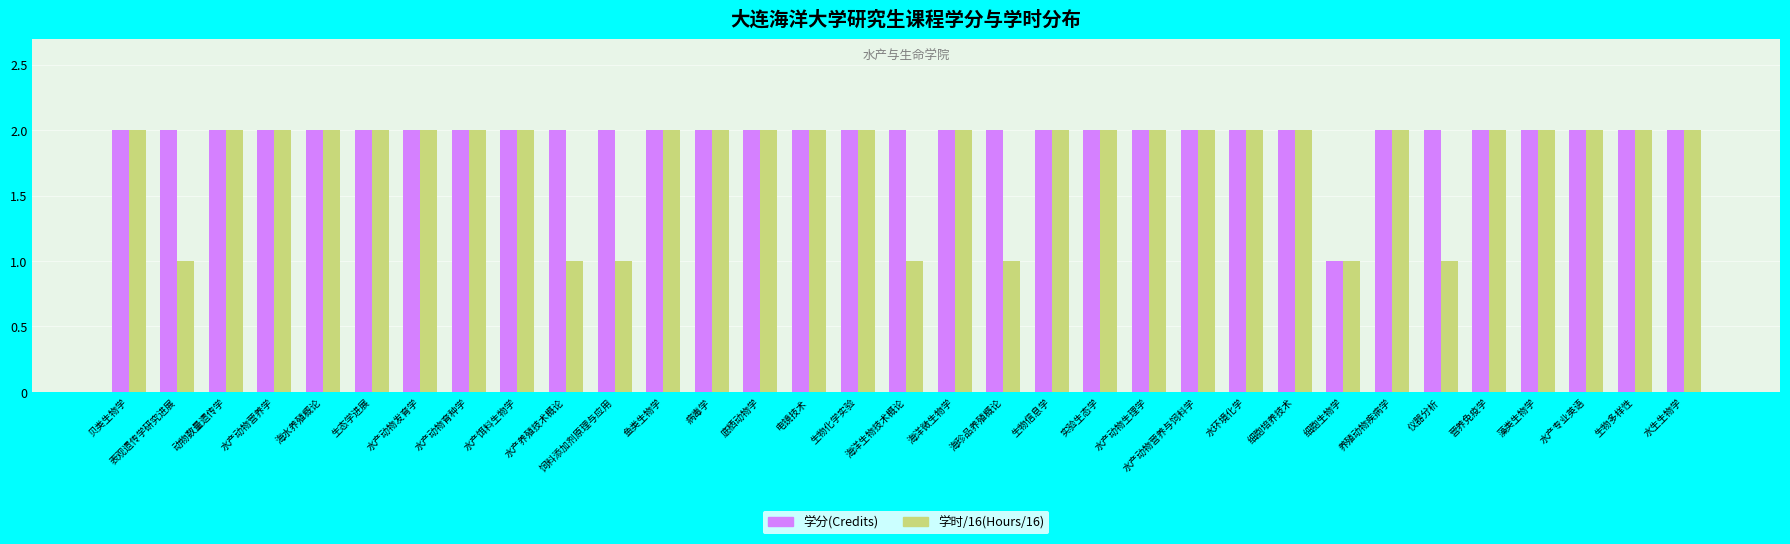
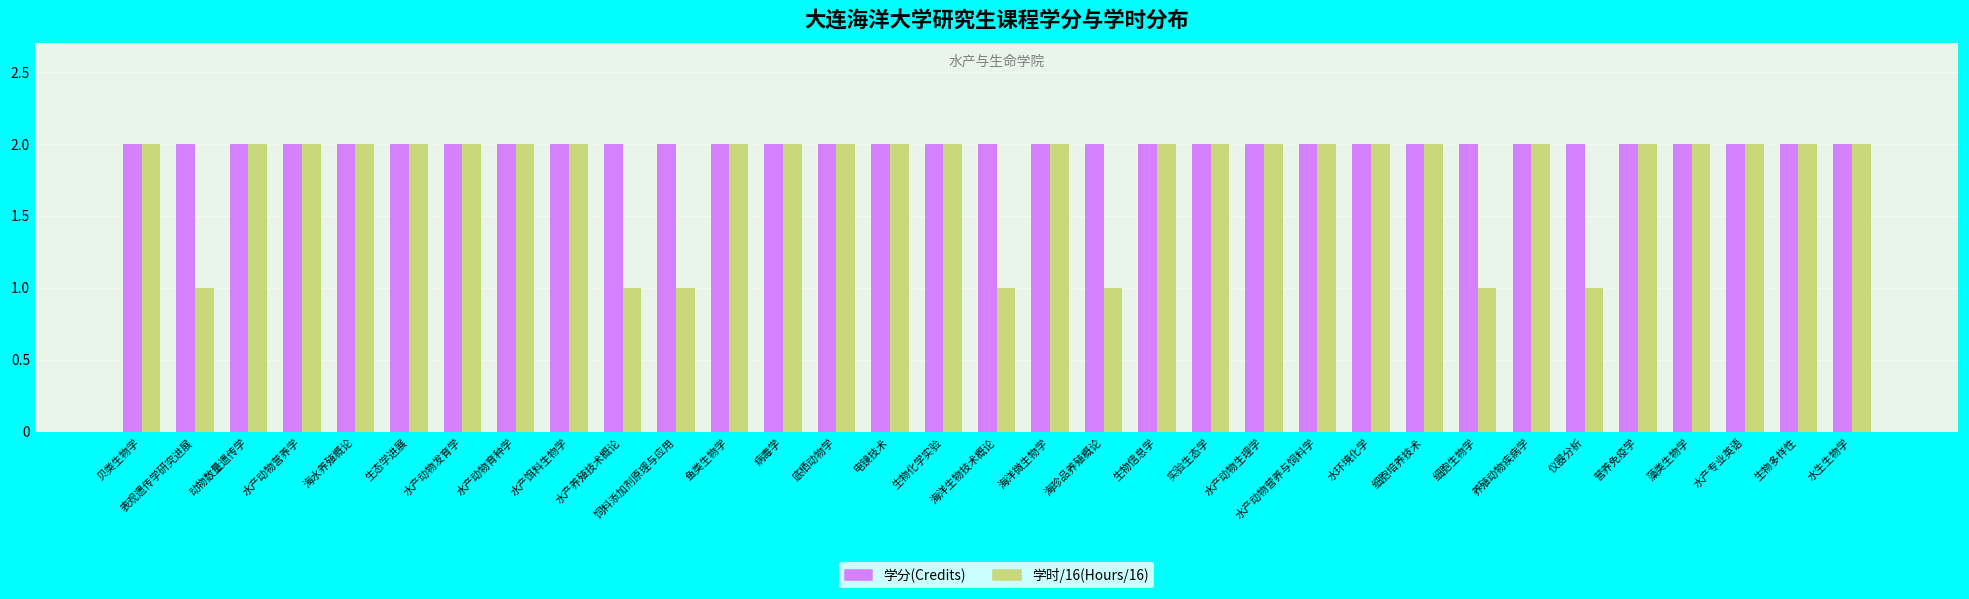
学分(Credits), 细胞生物学: 1 -> 2
